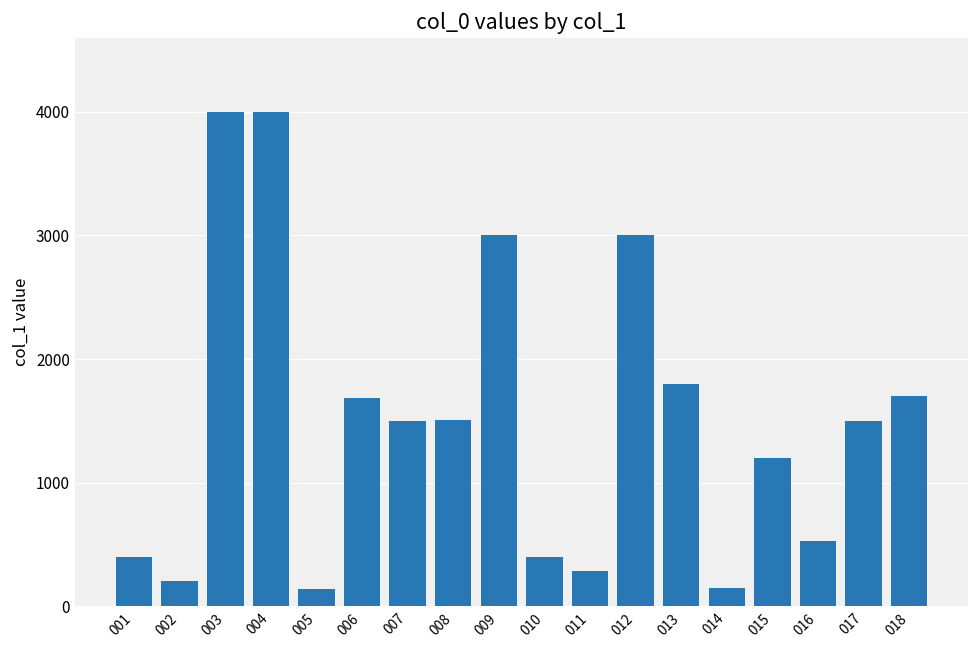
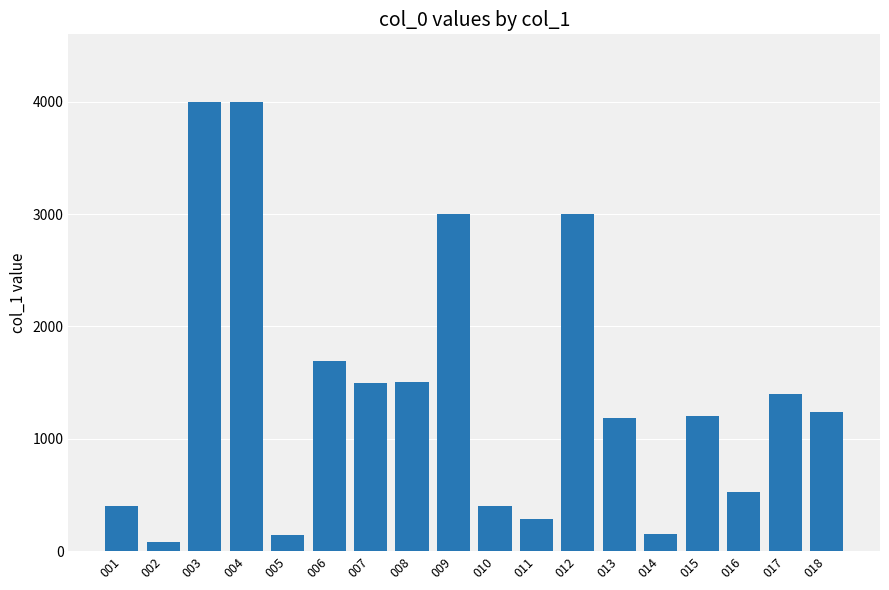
002: 200 -> 80
013: 1800 -> 1190
017: 1500 -> 1400
018: 1700 -> 1240
